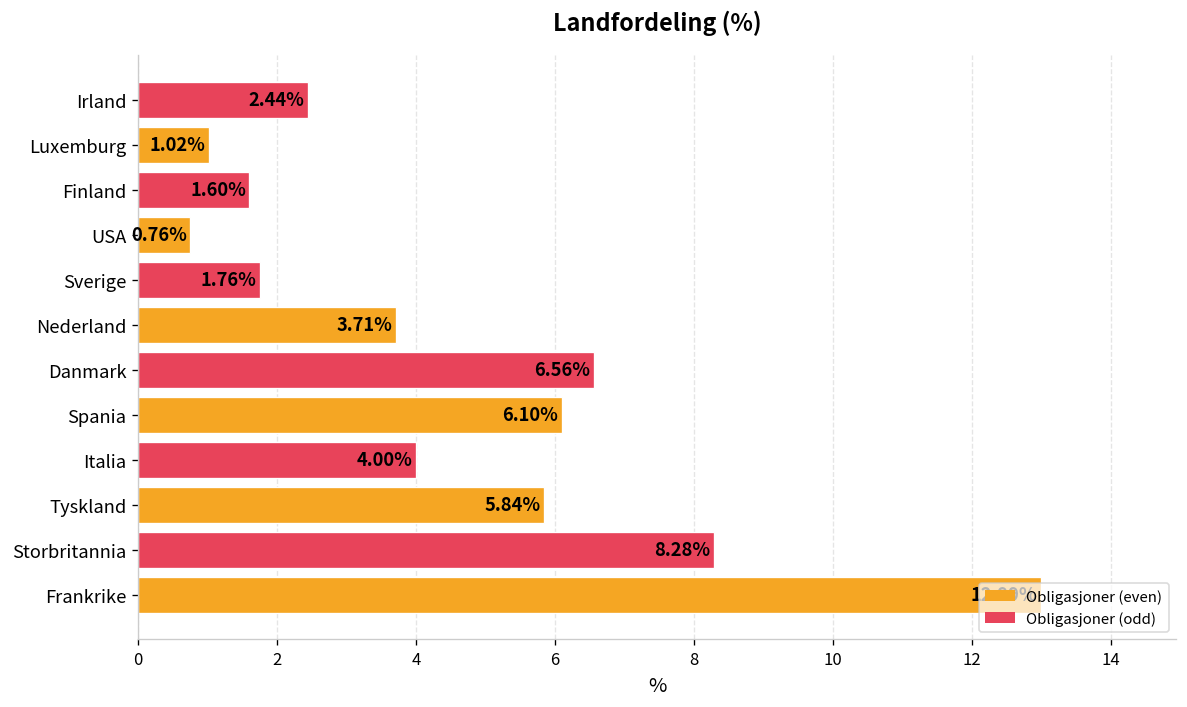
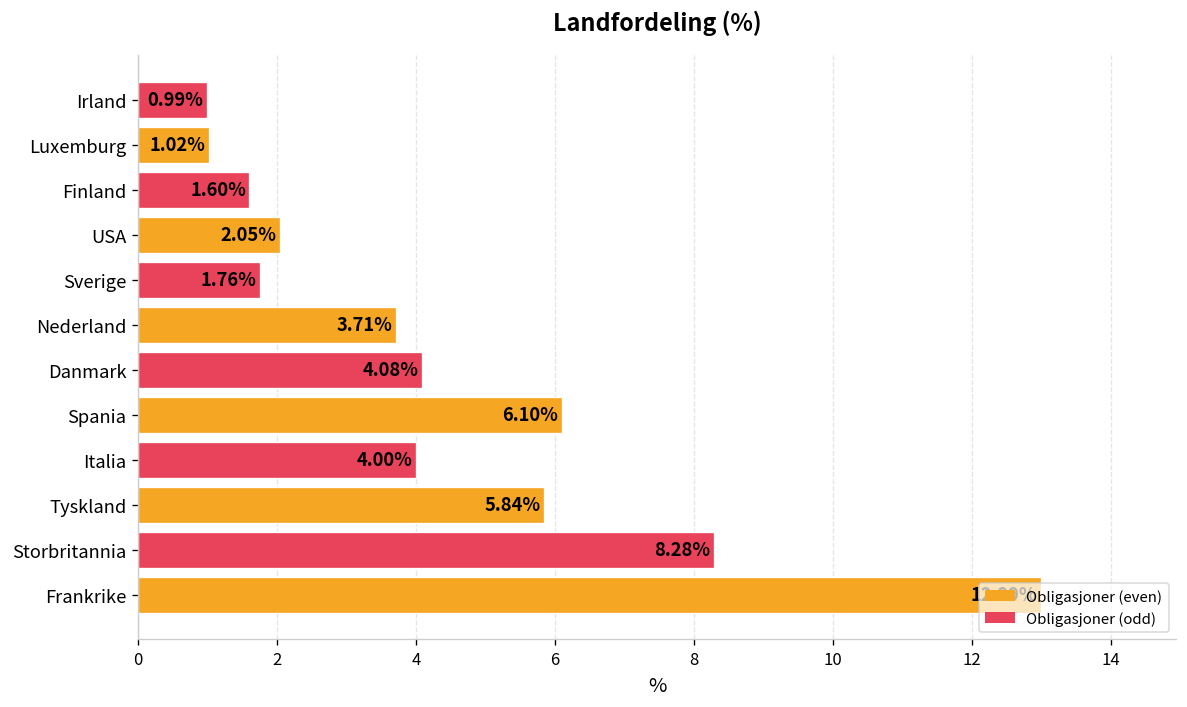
Irland: 2.44% -> 0.99%
USA: 0.76% -> 2.05%
Danmark: 6.56% -> 4.08%
